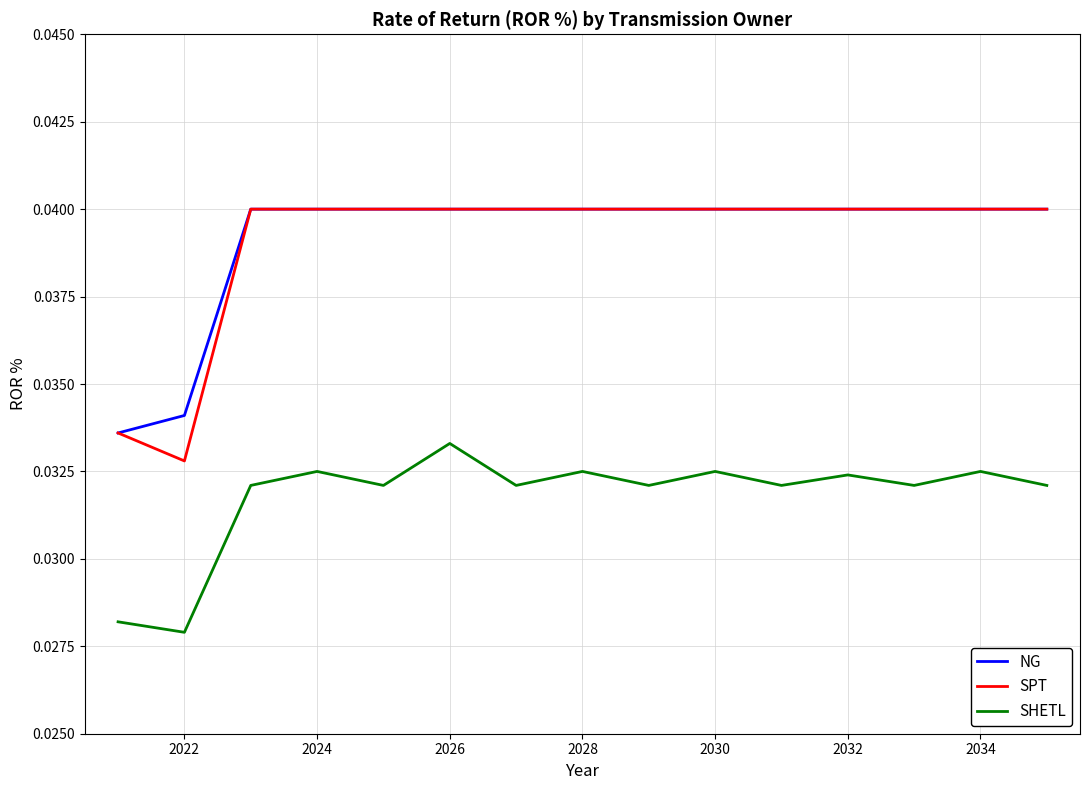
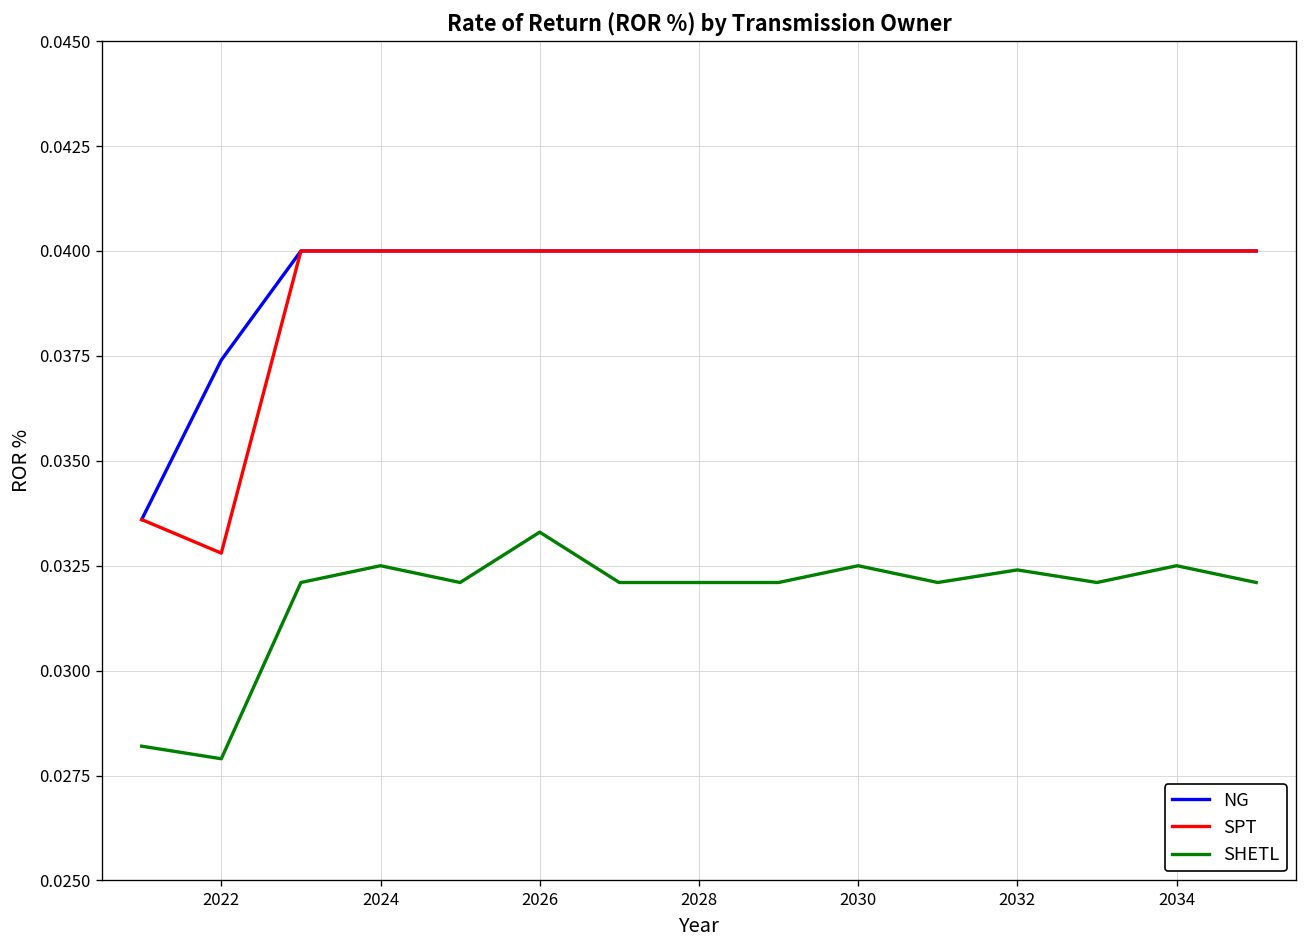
NG, 2022: 0.0341 -> 0.0374
SHETL, 2028: 0.0325 -> 0.0321
